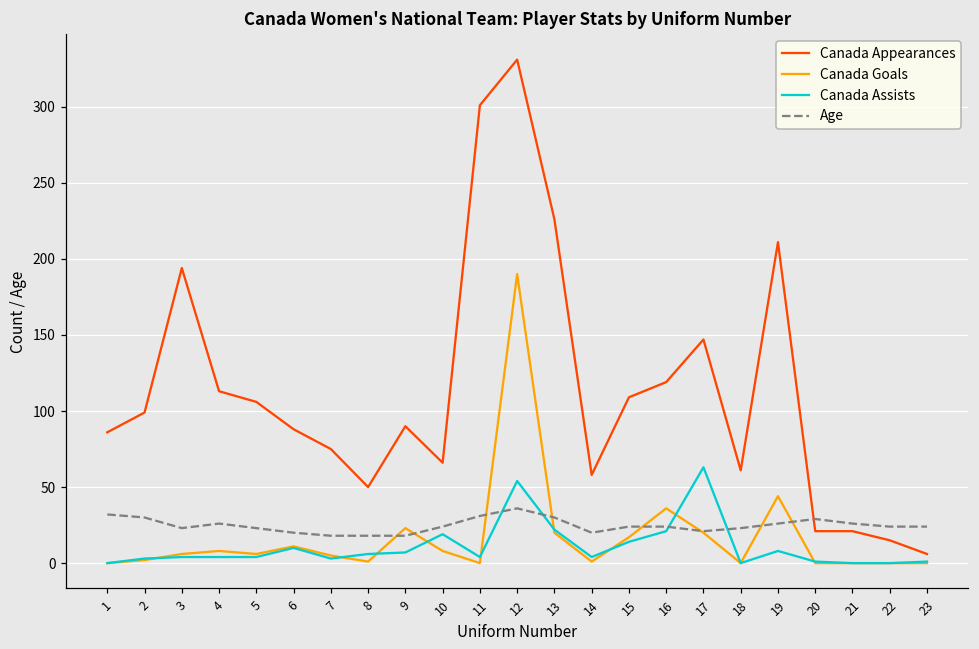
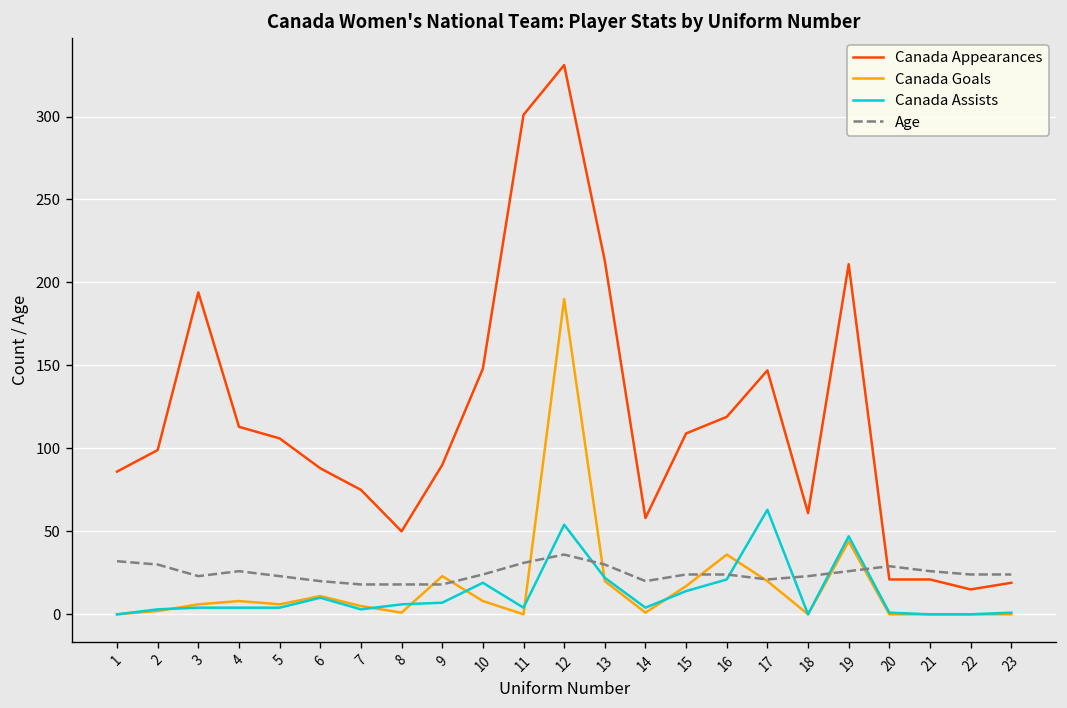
Canada Appearances, 10: 66 -> 148
Canada Appearances, 13: 226 -> 213
Canada Assists, 19: 8 -> 47
Canada Appearances, 23: 6 -> 19
